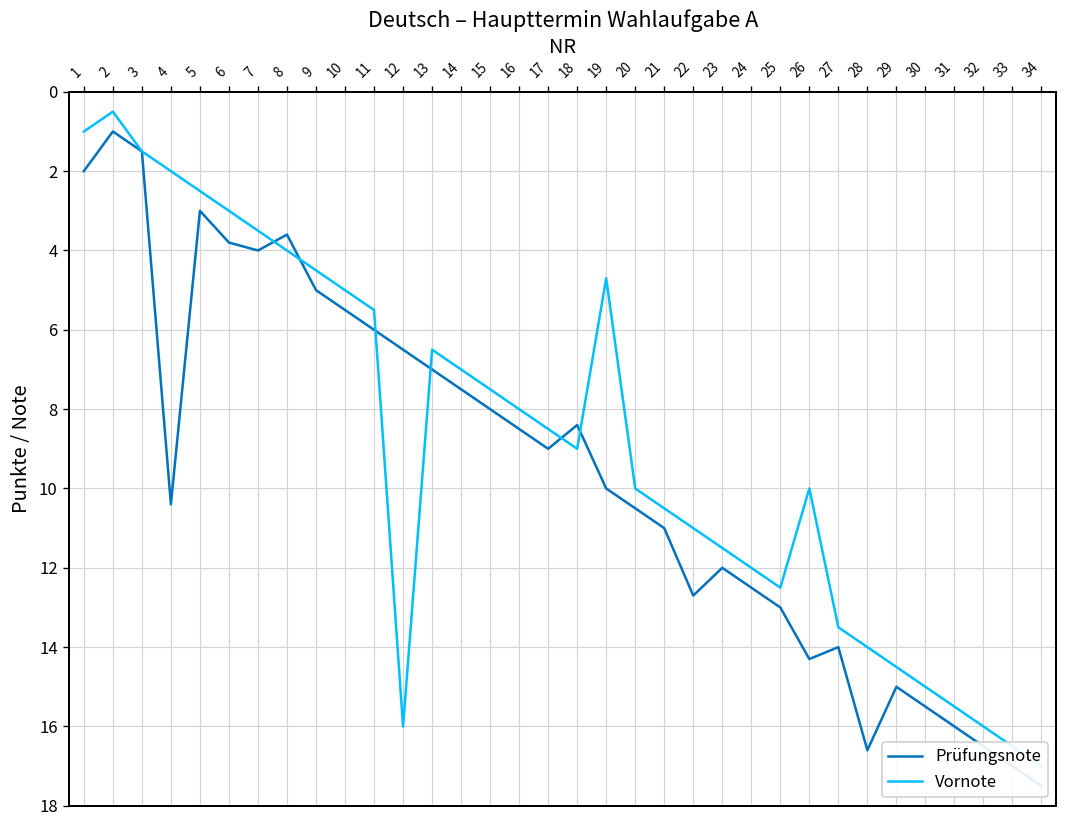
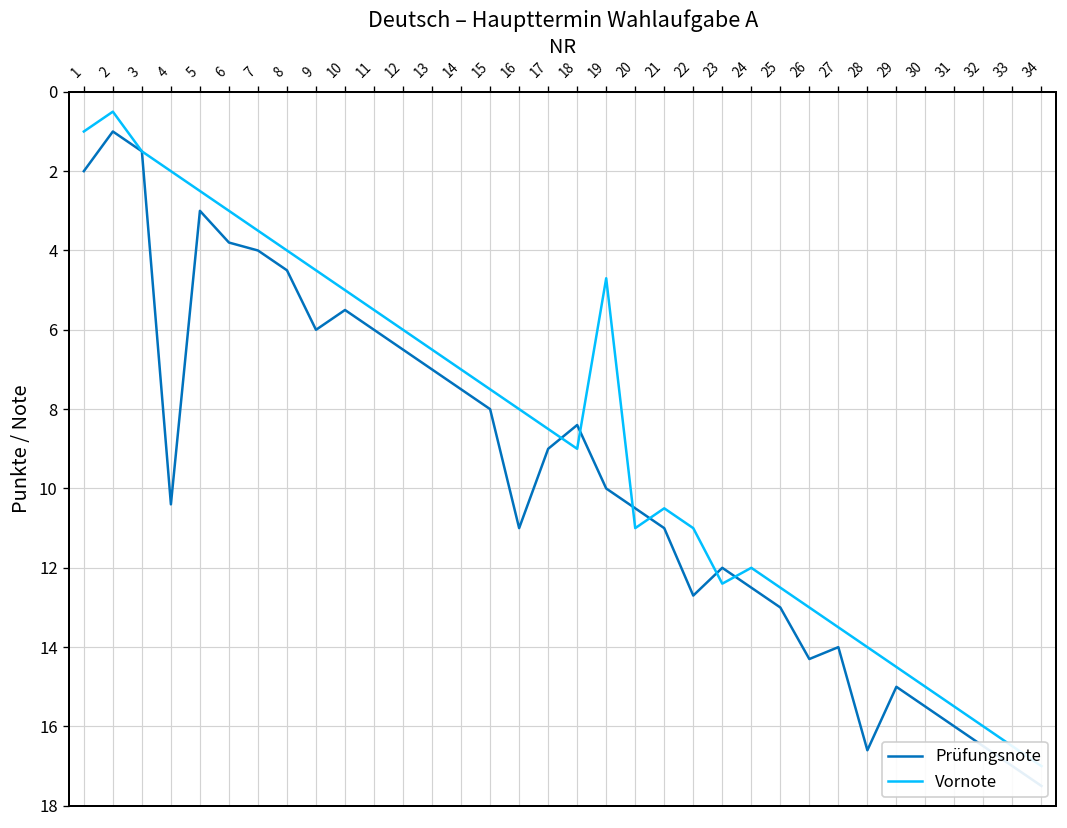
Prüfungsnote, 8: 3.6 -> 4.5
Prüfungsnote, 9: 5 -> 6
Vornote, 12: 16 -> 6
Prüfungsnote, 16: 8.5 -> 11.0
Vornote, 20: 10 -> 11
Vornote, 23: 11.5 -> 12.4
Vornote, 26: 10 -> 13
